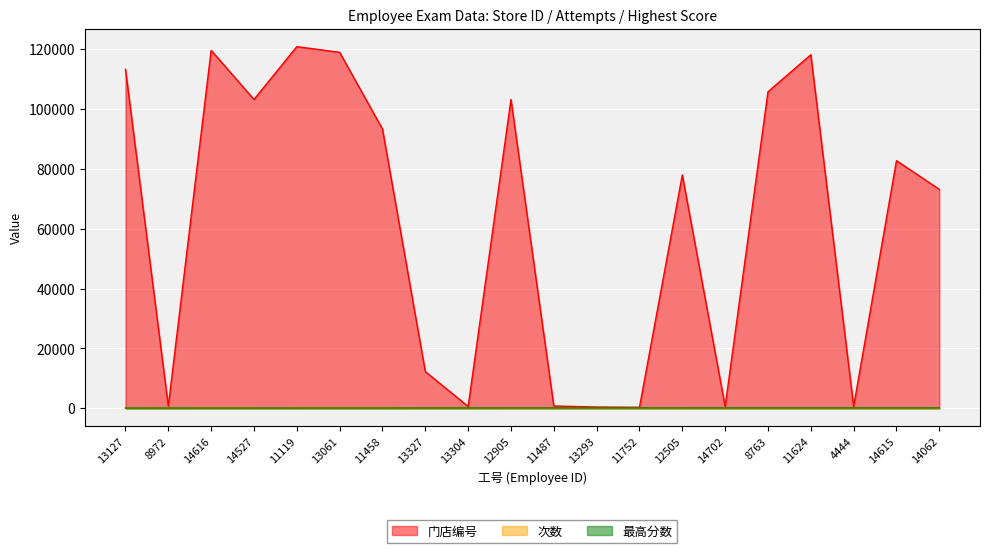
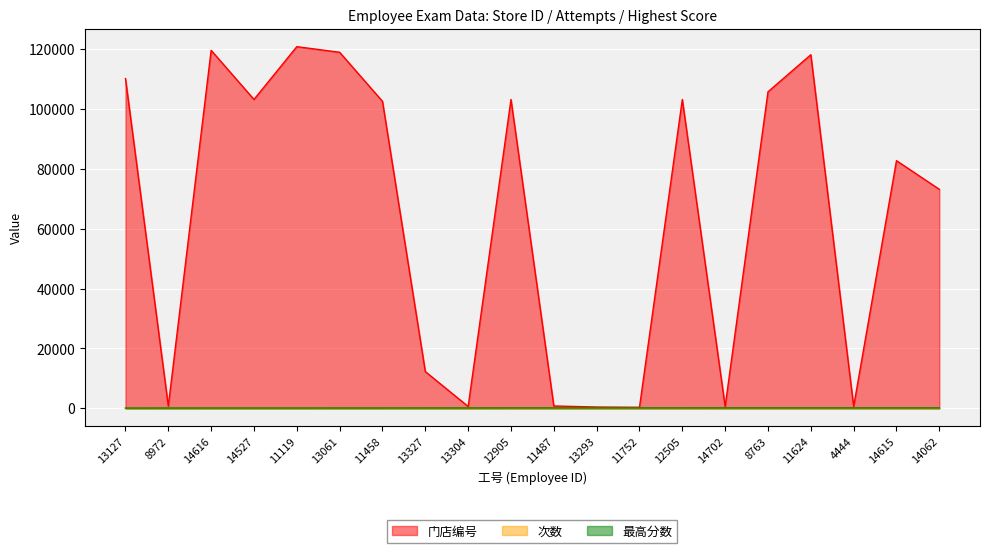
门店编号, 13127: 113000 -> 110000
门店编号, 11458: 93000 -> 103000
门店编号, 12505: 78000 -> 103000
